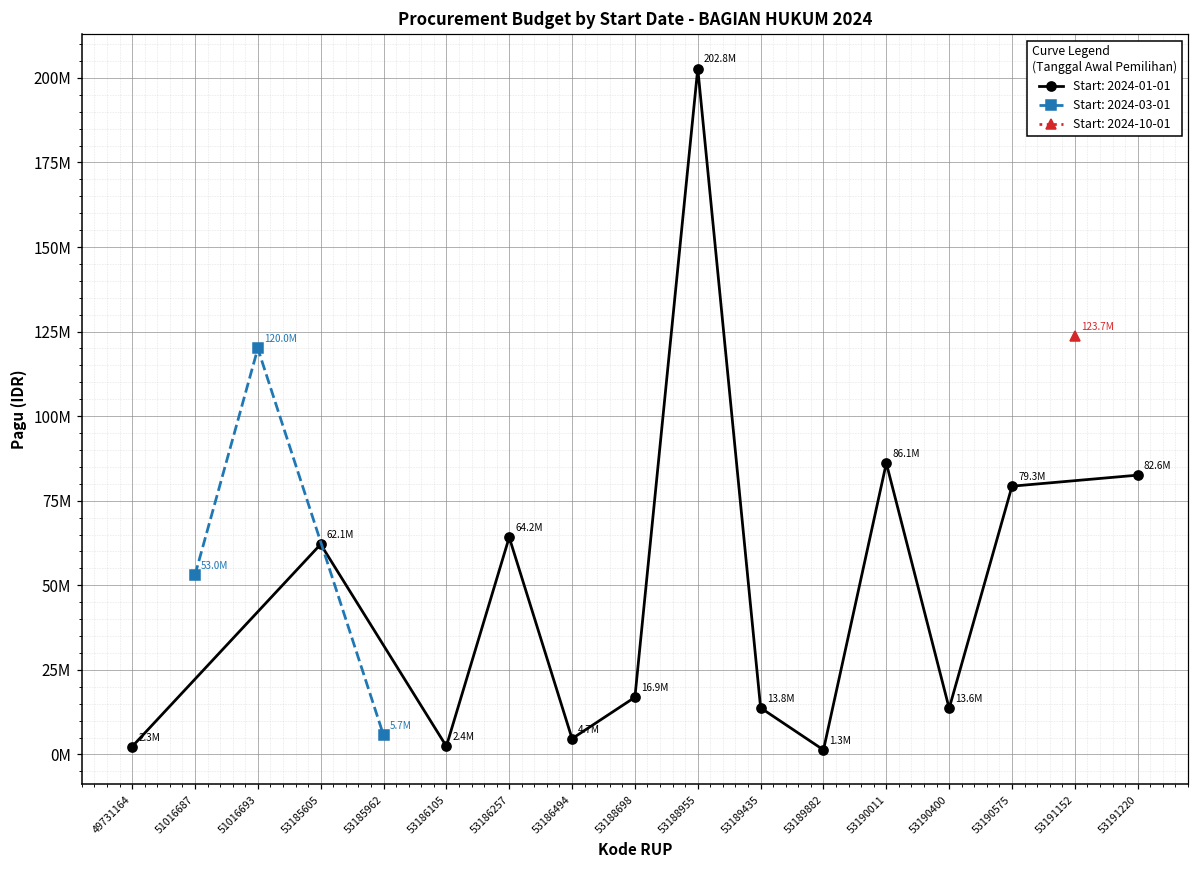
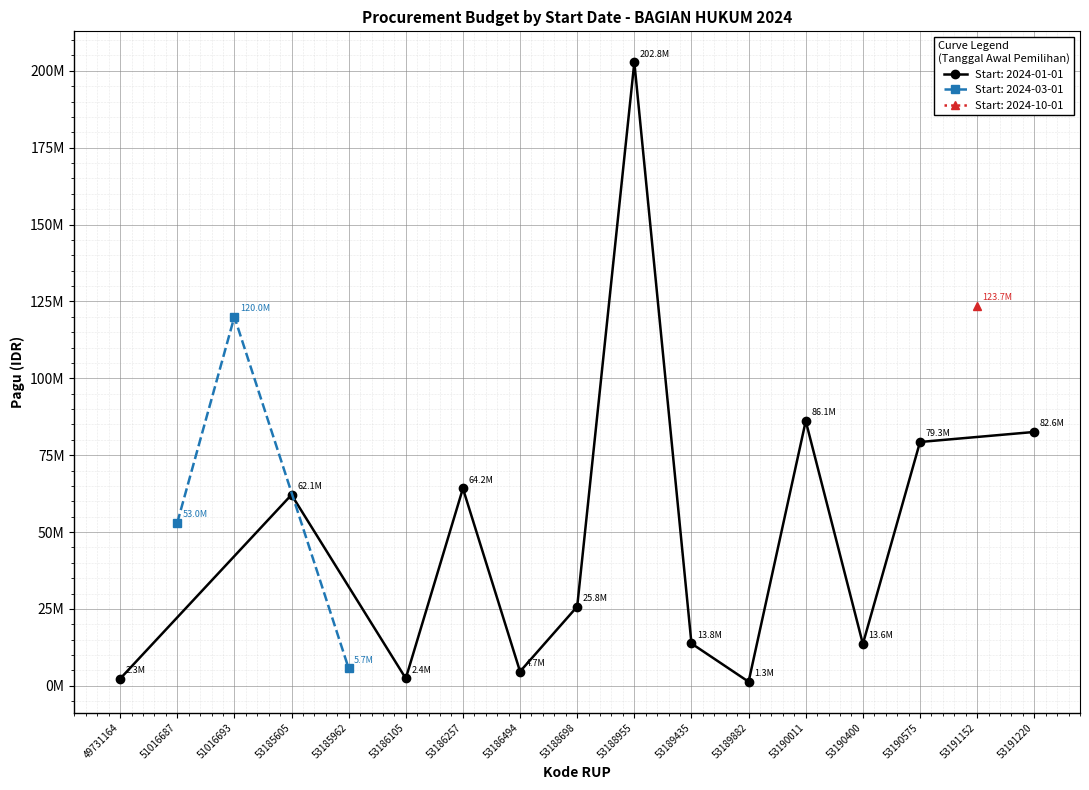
Start: 2024-01-01, 53188698: 16.9M -> 25.8M
